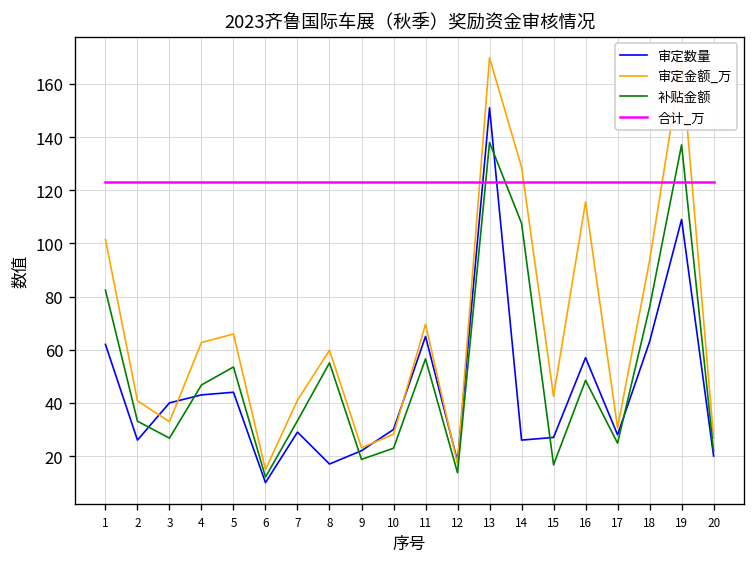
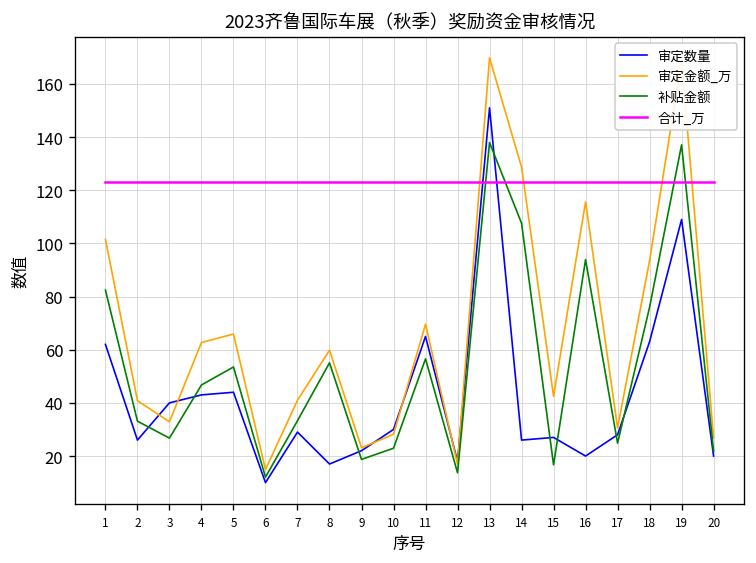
审定数量, 16: 57 -> 20
补贴金额, 16: 48 -> 94
